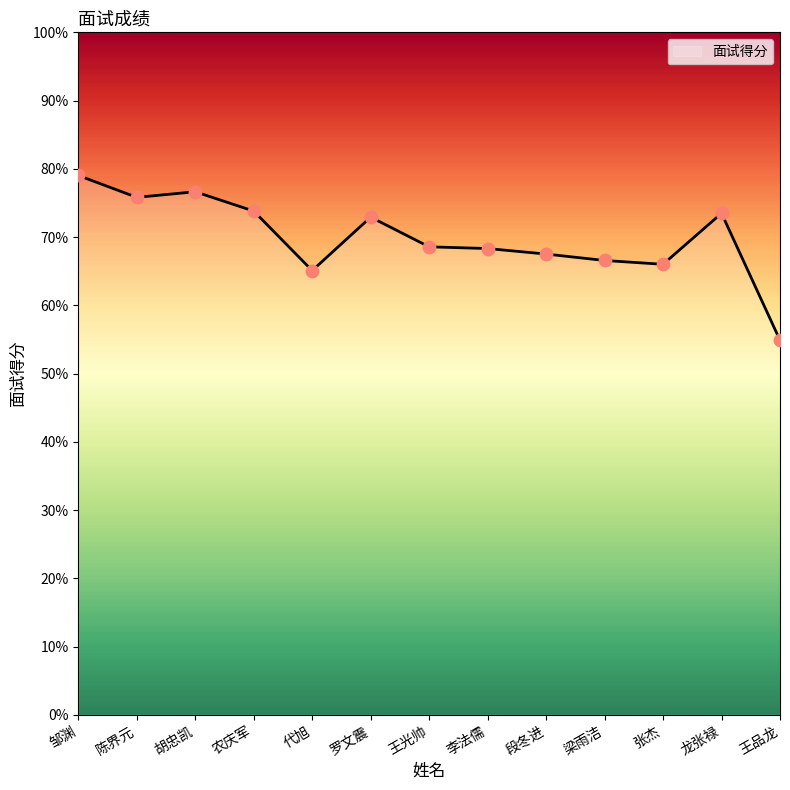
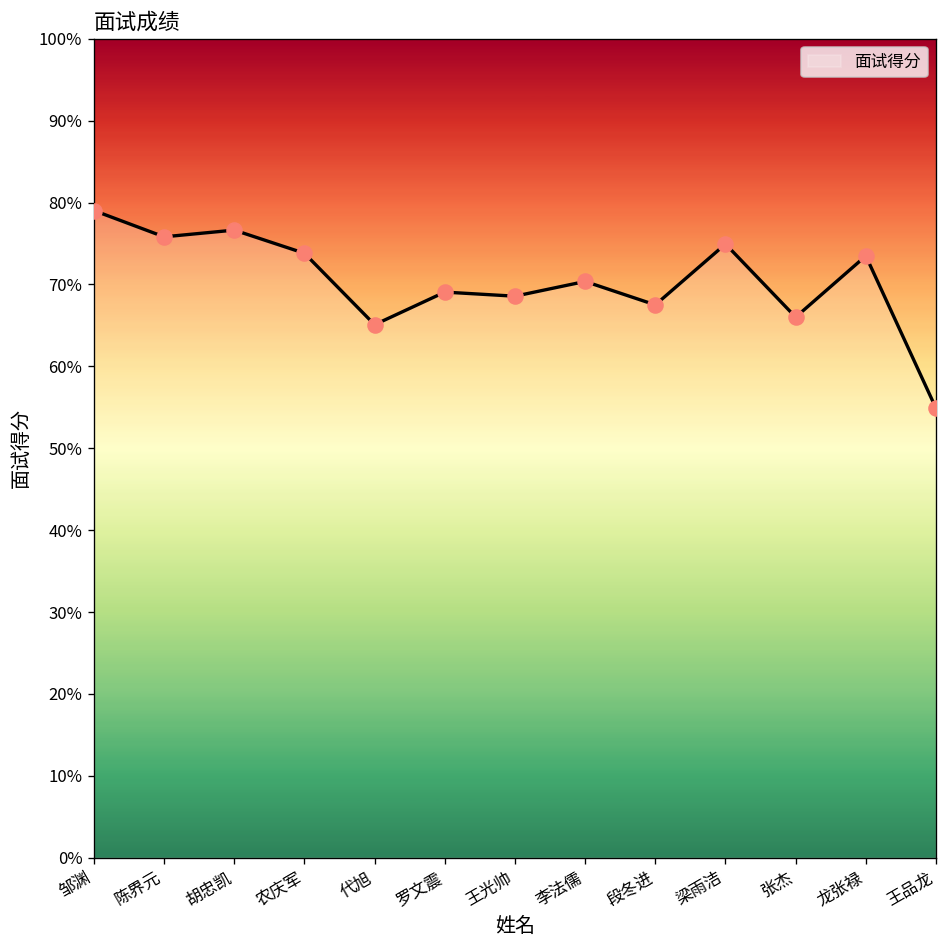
罗文震: 73% -> 69%
李法儒: 68% -> 70%
梁雨洁: 67% -> 75%
